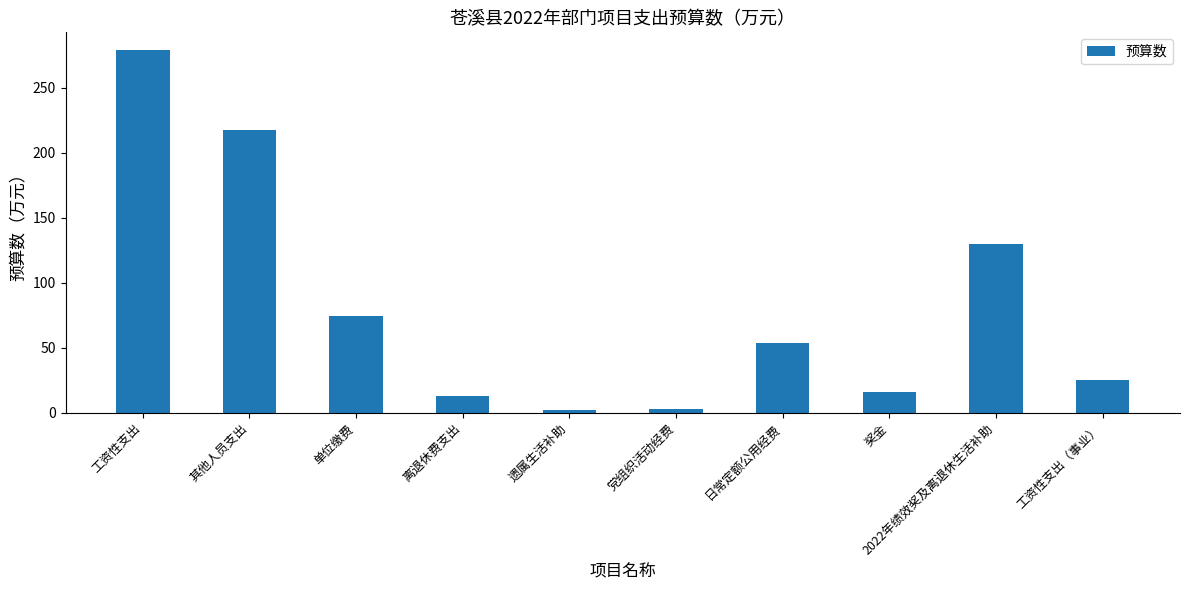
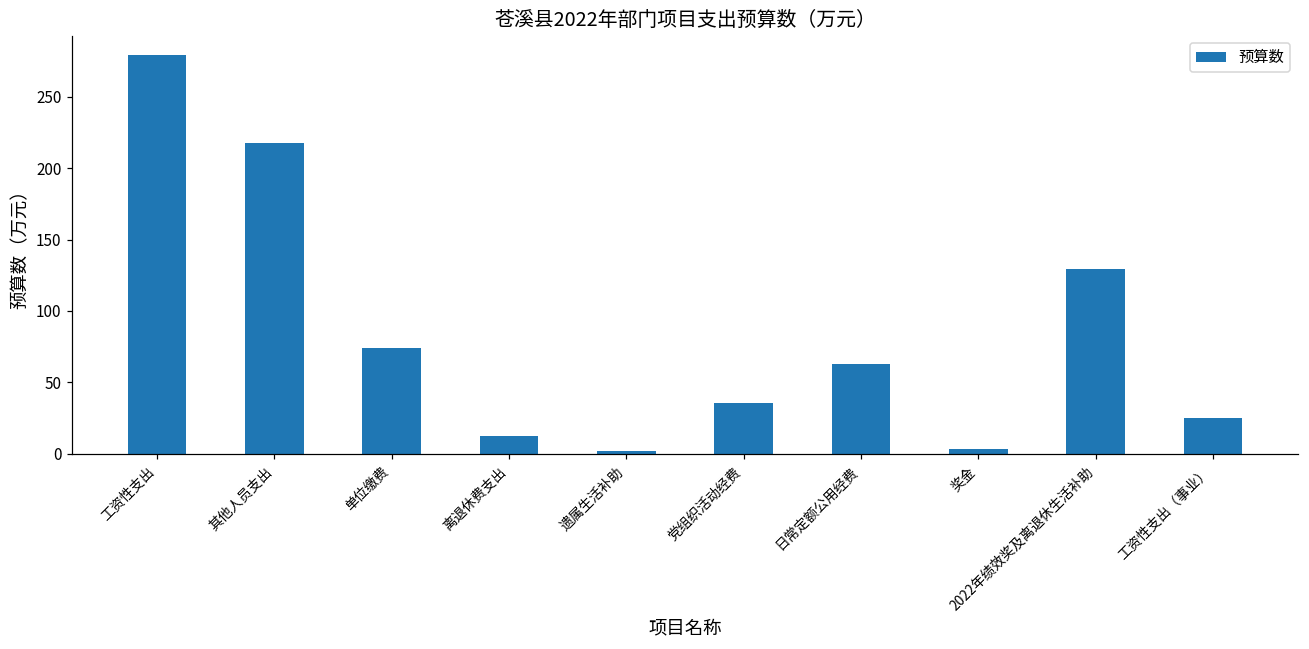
党组织活动经费: 3 -> 36
日常定额公用经费: 53 -> 63
奖金: 16 -> 4
